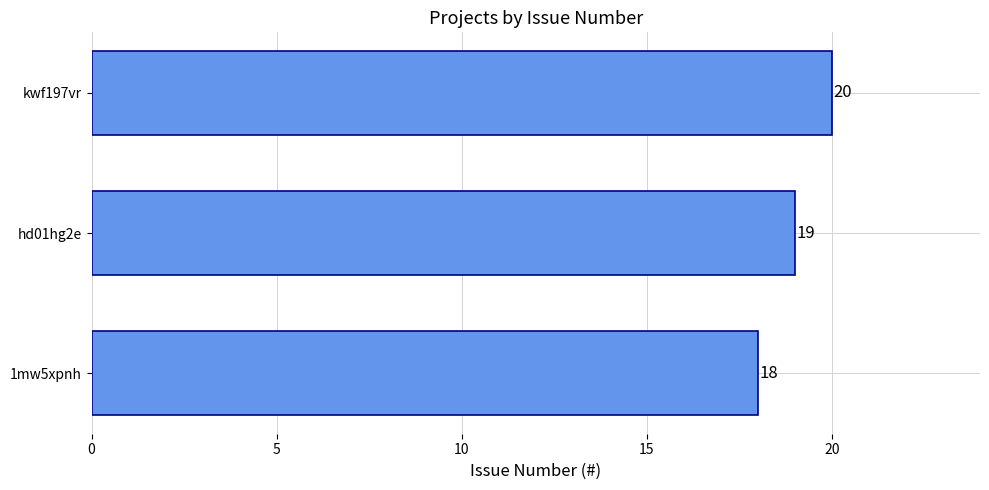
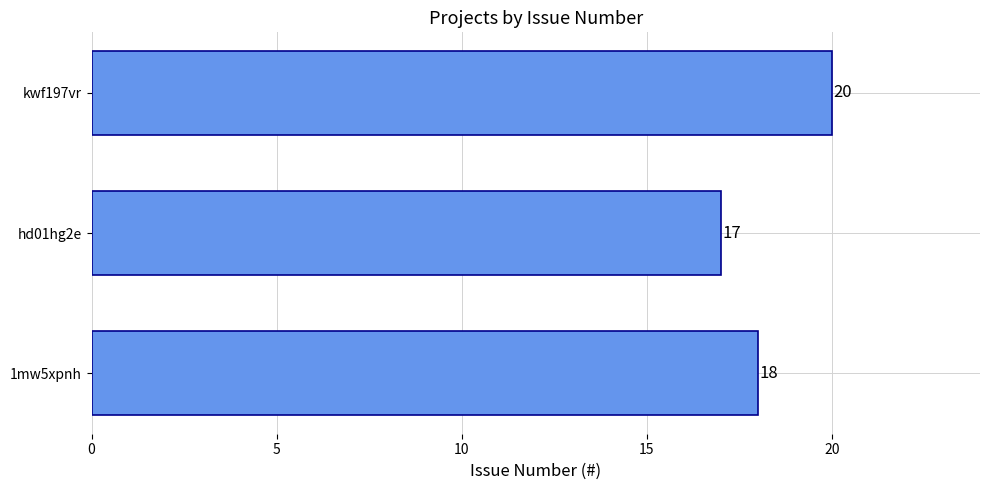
hd01hg2e: 19 -> 17
